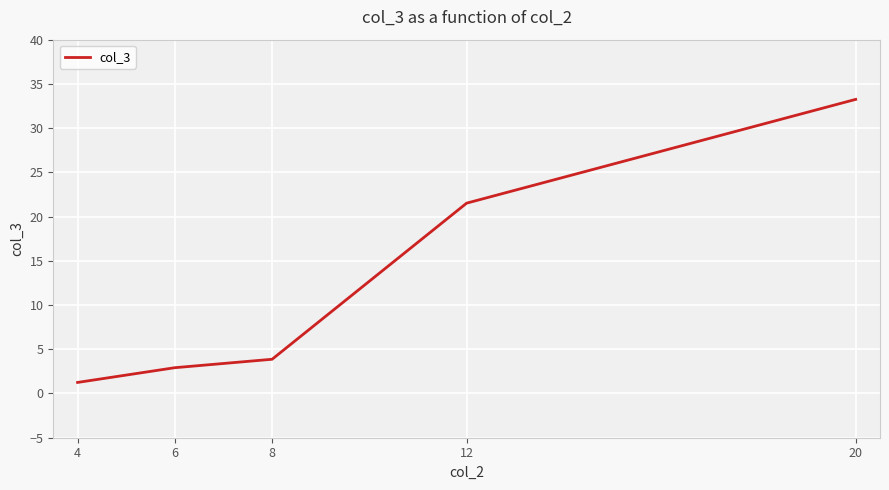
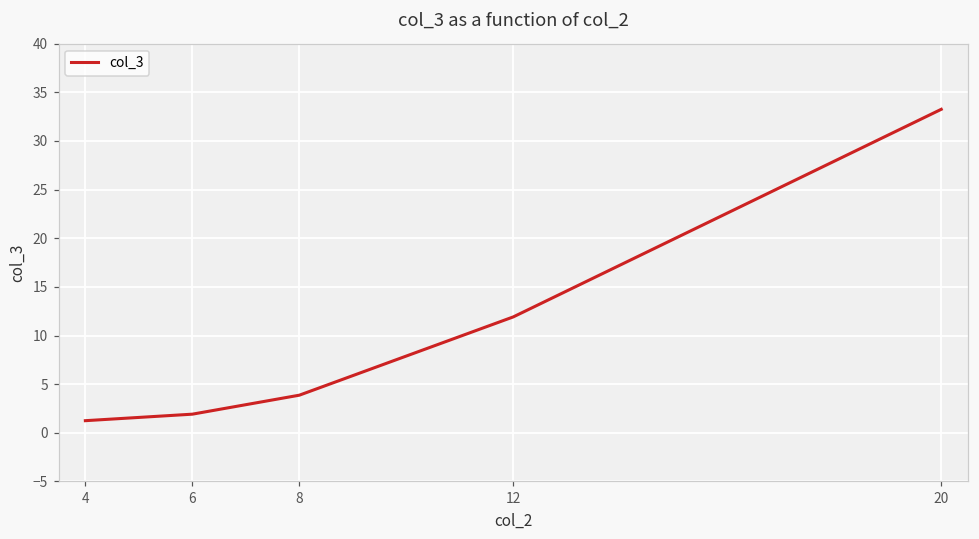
6: 3 -> 2
12: 22 -> 12
